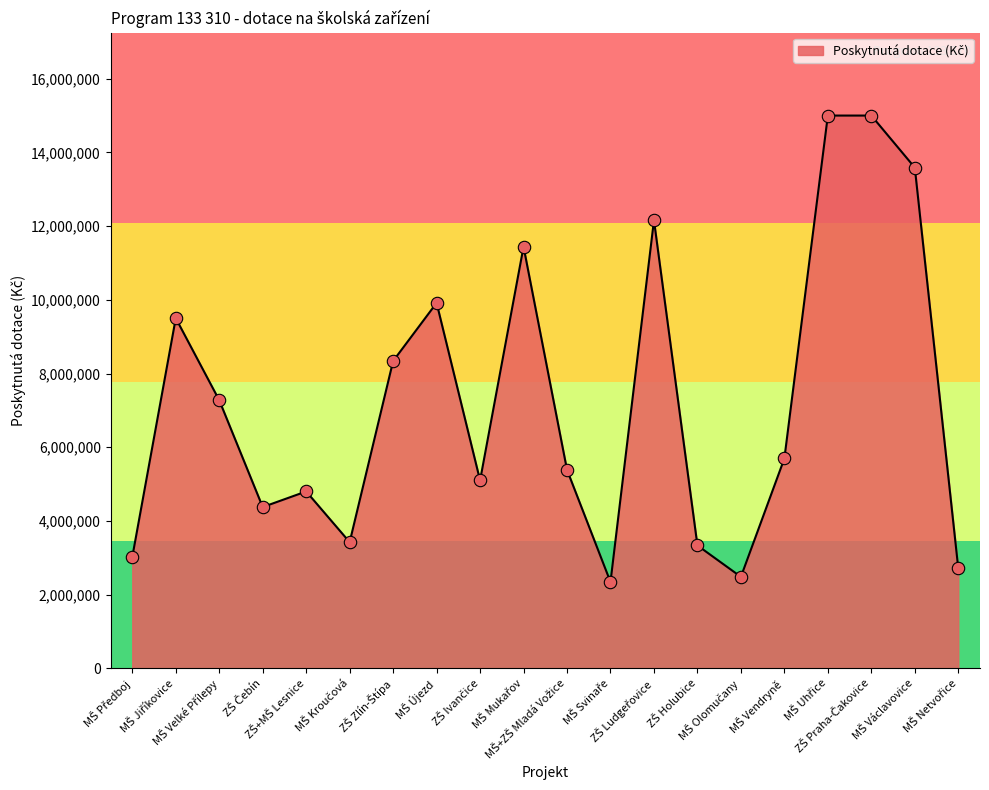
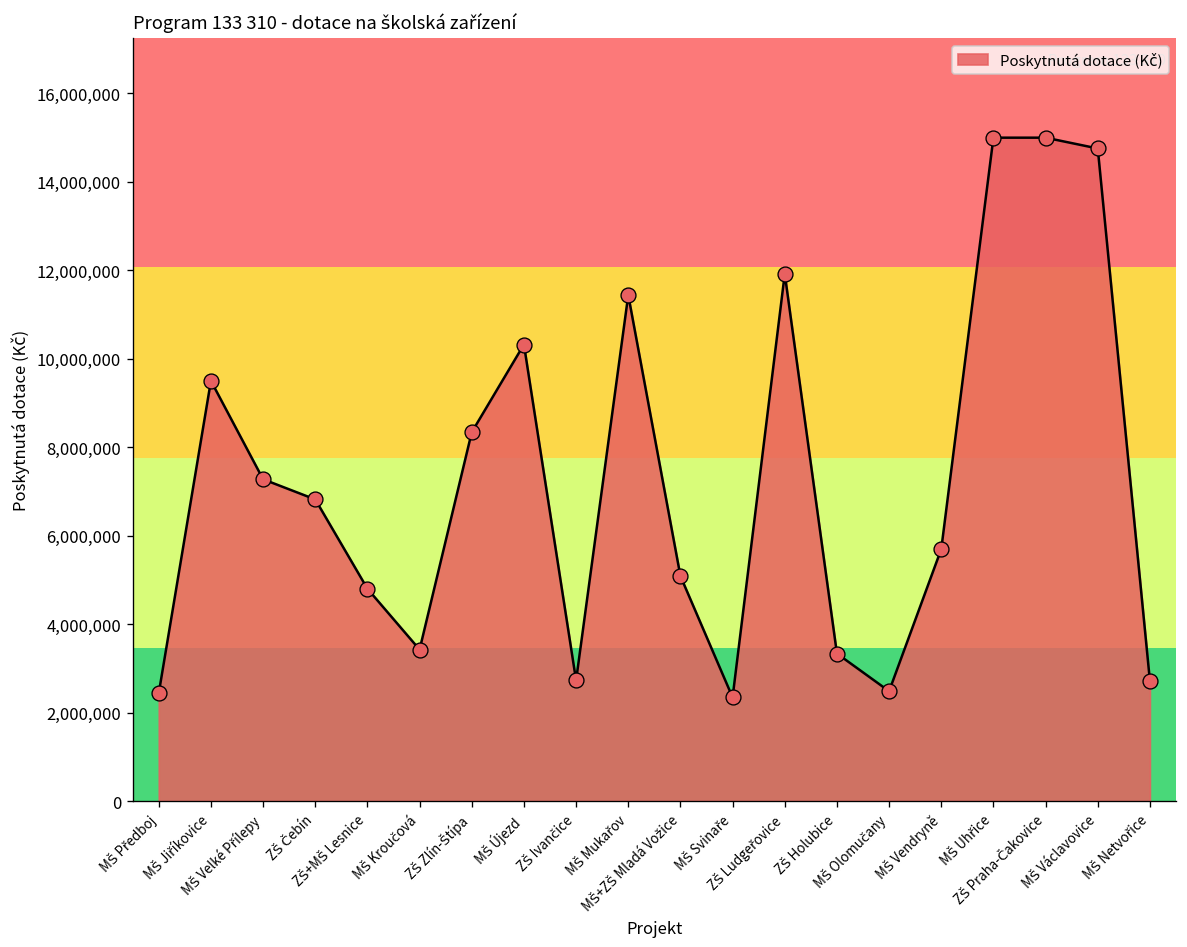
MŠ Předboj: 3,000,000 -> 2,400,000
ZŠ Čebín: 4,400,000 -> 6,800,000
MŠ Újezd: 9,900,000 -> 10,300,000
ZŠ Ivančice: 5,100,000 -> 2,700,000
MŠ+ZŠ Mladá Vožice: 5,400,000 -> 5,100,000
ZŠ Ludgeřovice: 12,200,000 -> 11,900,000
MŠ Václavovice: 13,600,000 -> 14,800,000
